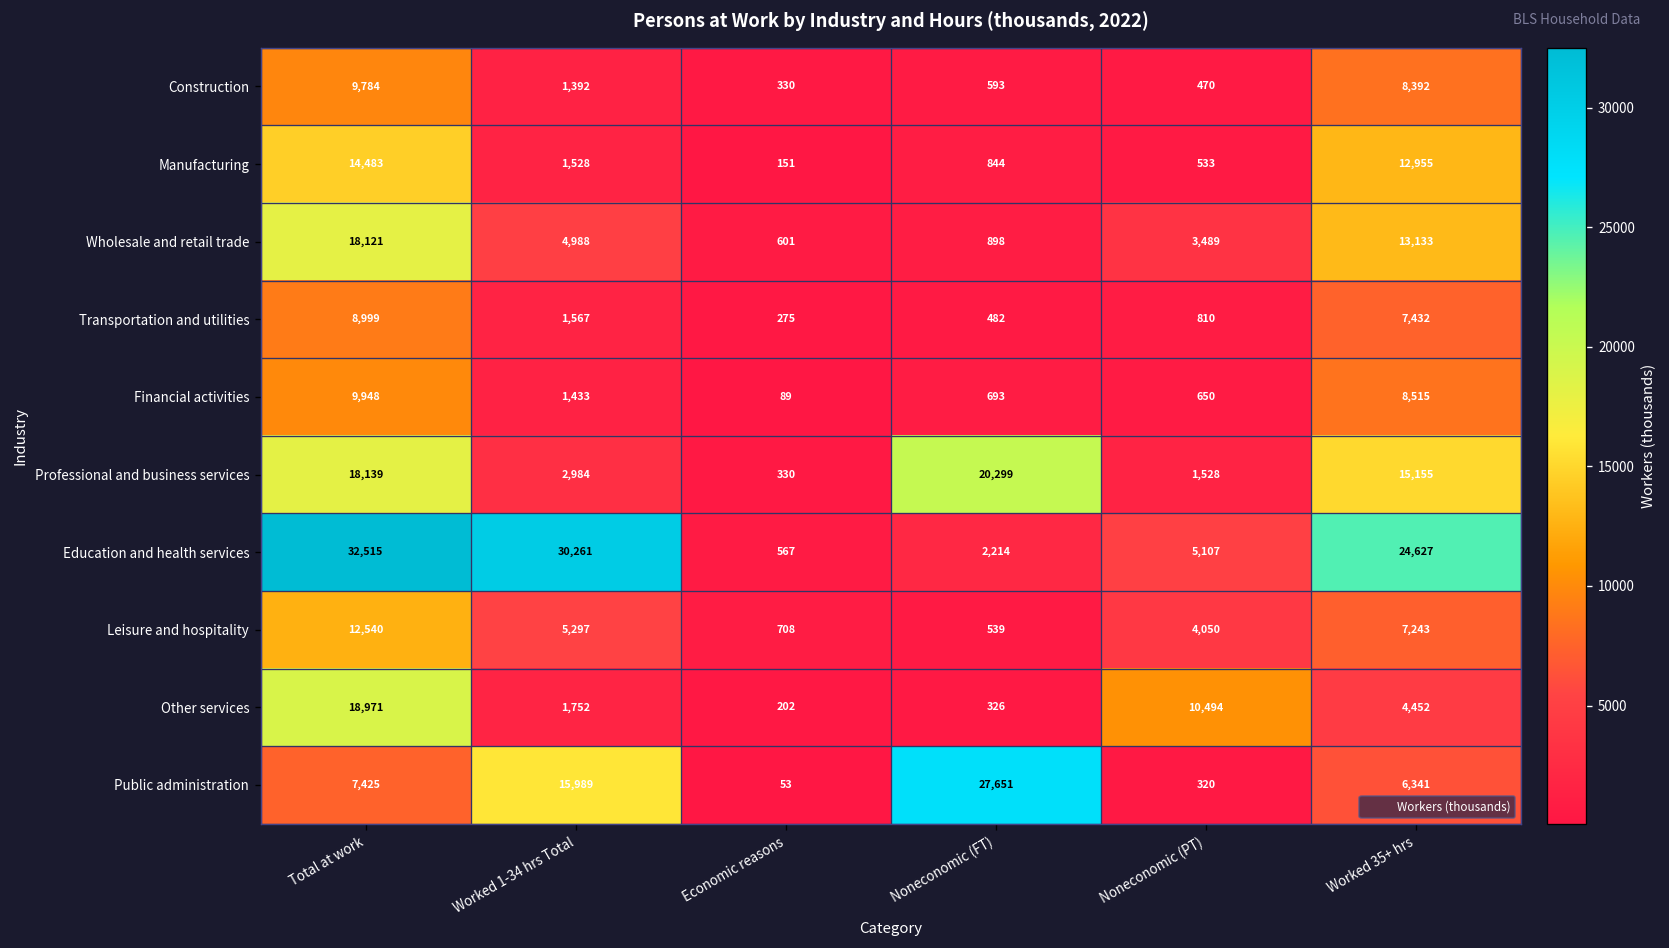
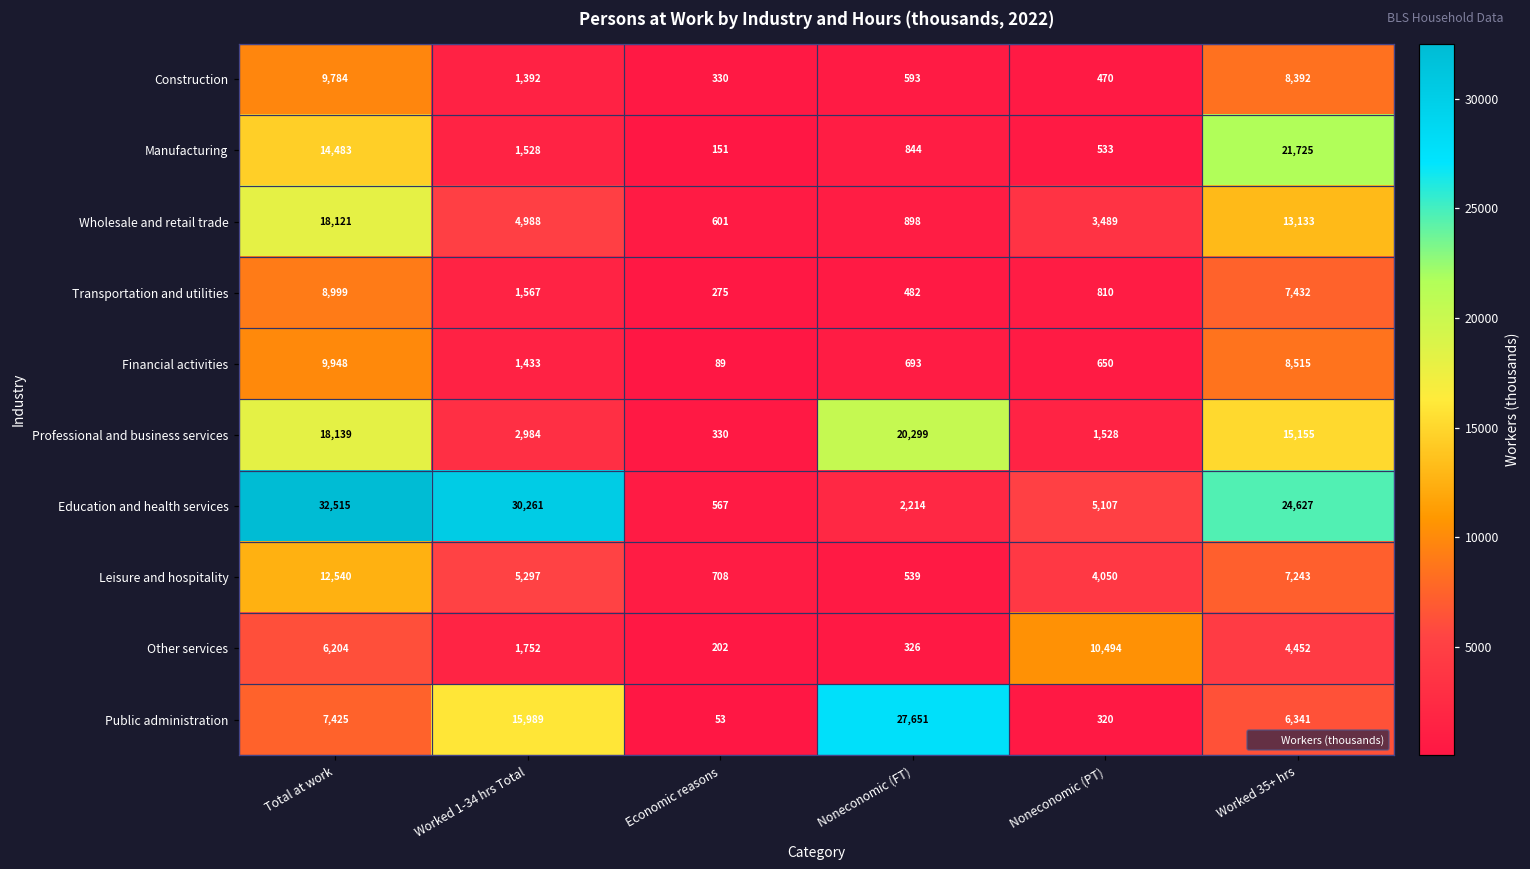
Manufacturing, Worked 35+ hrs: 12,955 -> 21,725
Other services, Total at work: 18,971 -> 6,204
